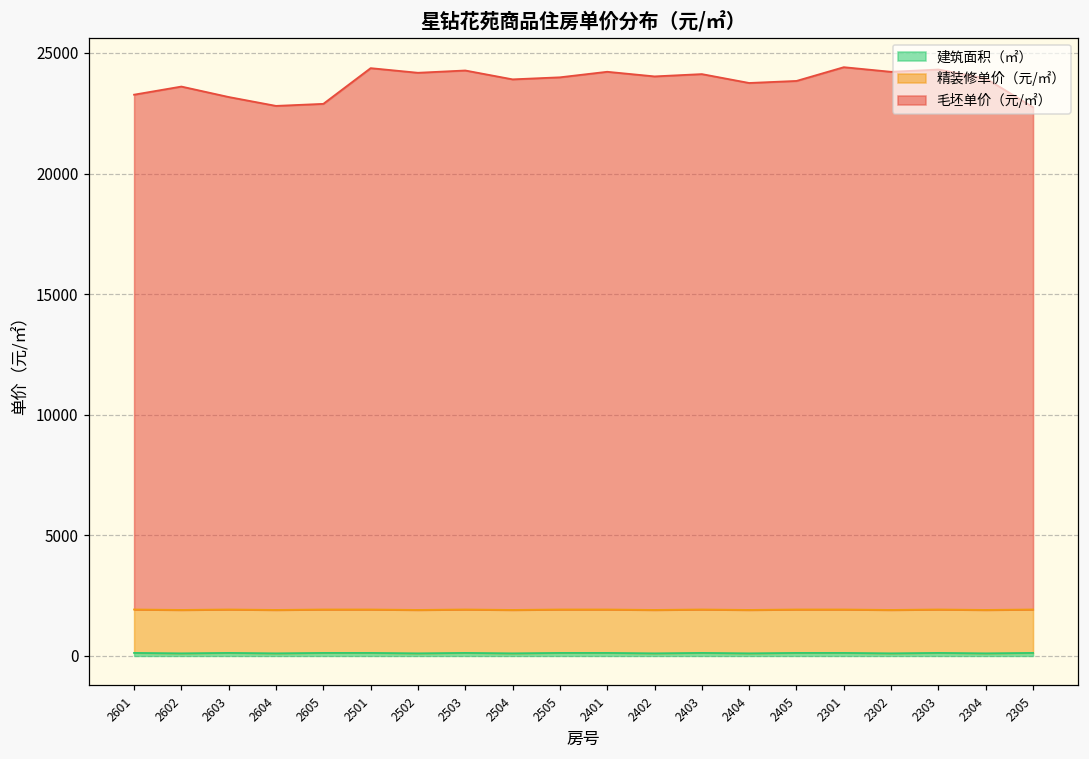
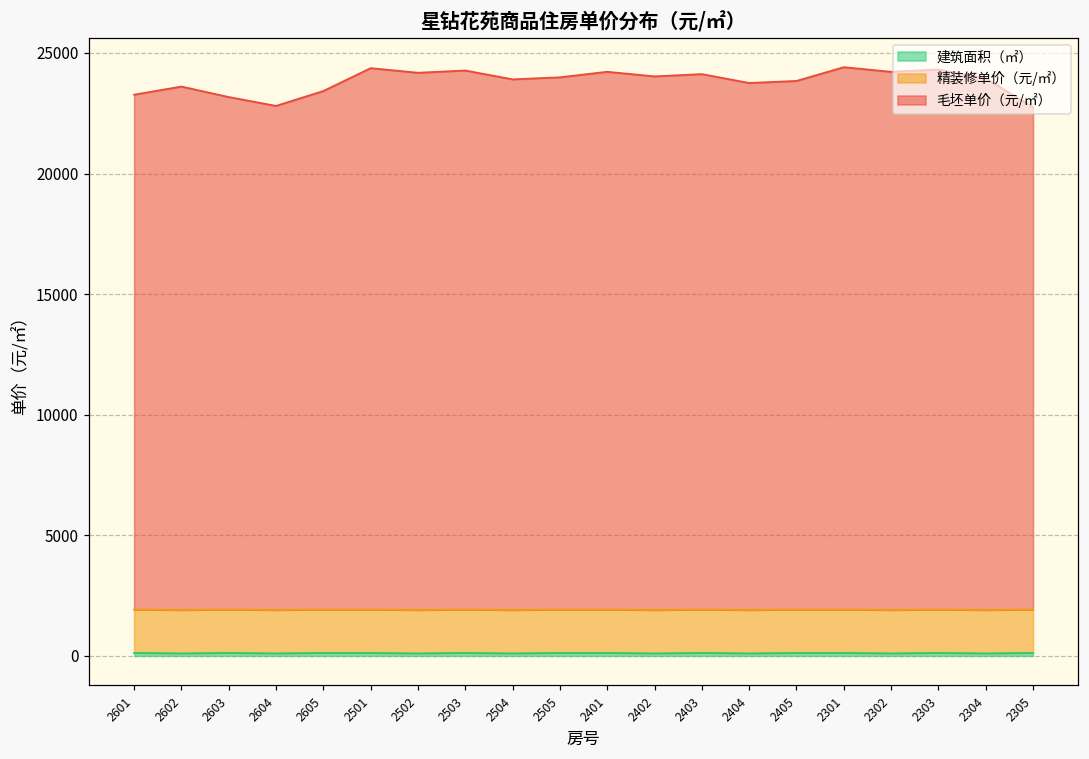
毛坯单价（元/㎡）, 2605: 21000 -> 21500
